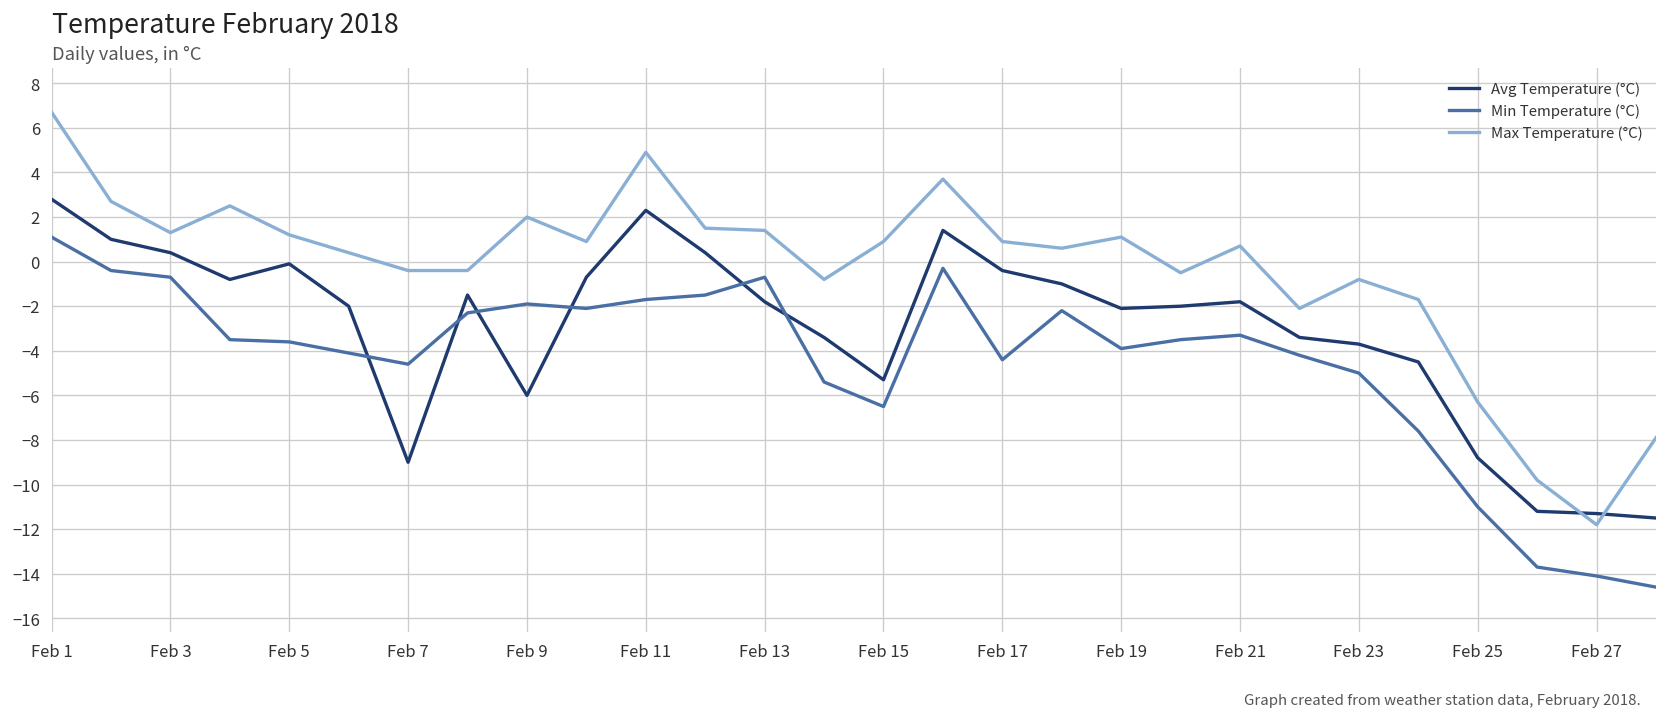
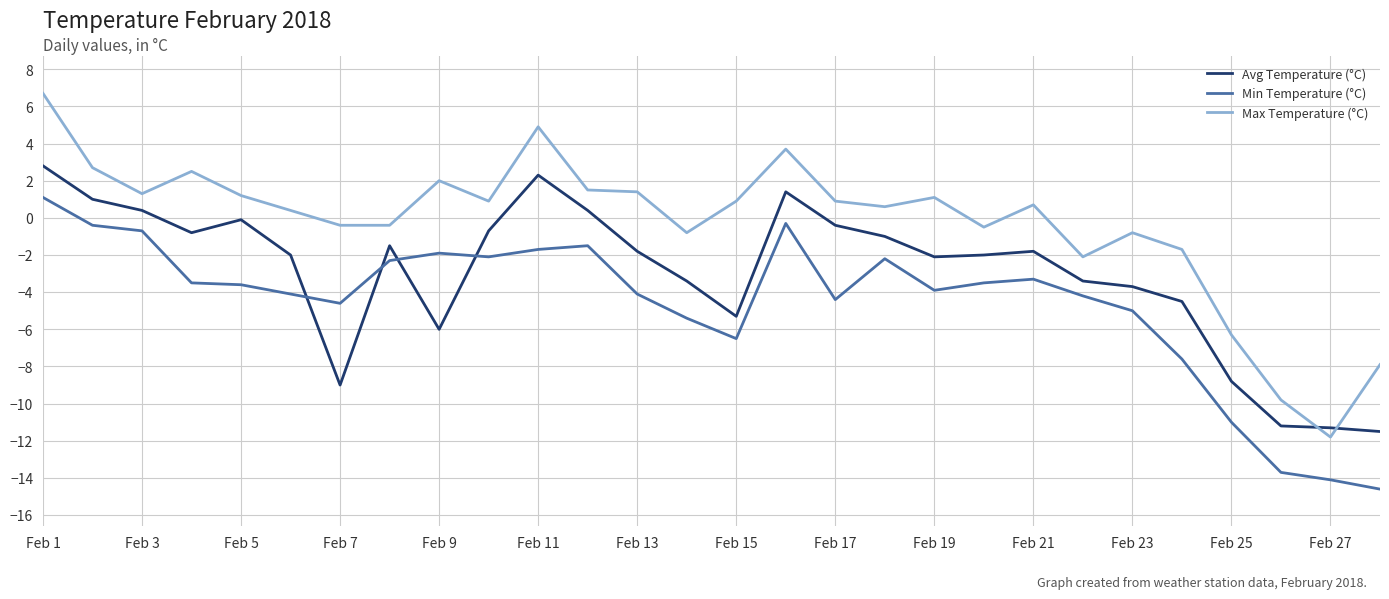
Min Temperature (°C), Feb 13: -0.7 -> -4.1
